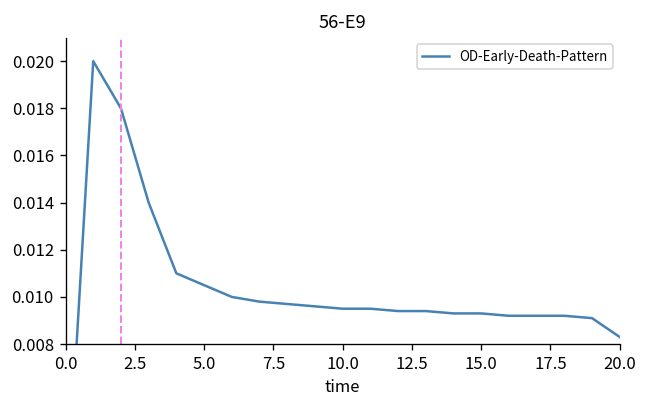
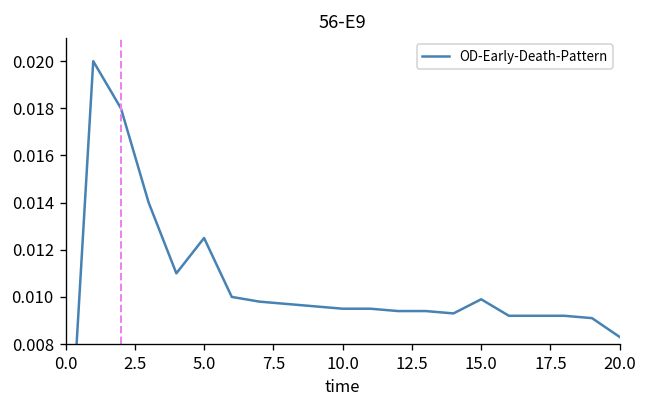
5.0: 0.0105 -> 0.0125
15.0: 0.0093 -> 0.0099
